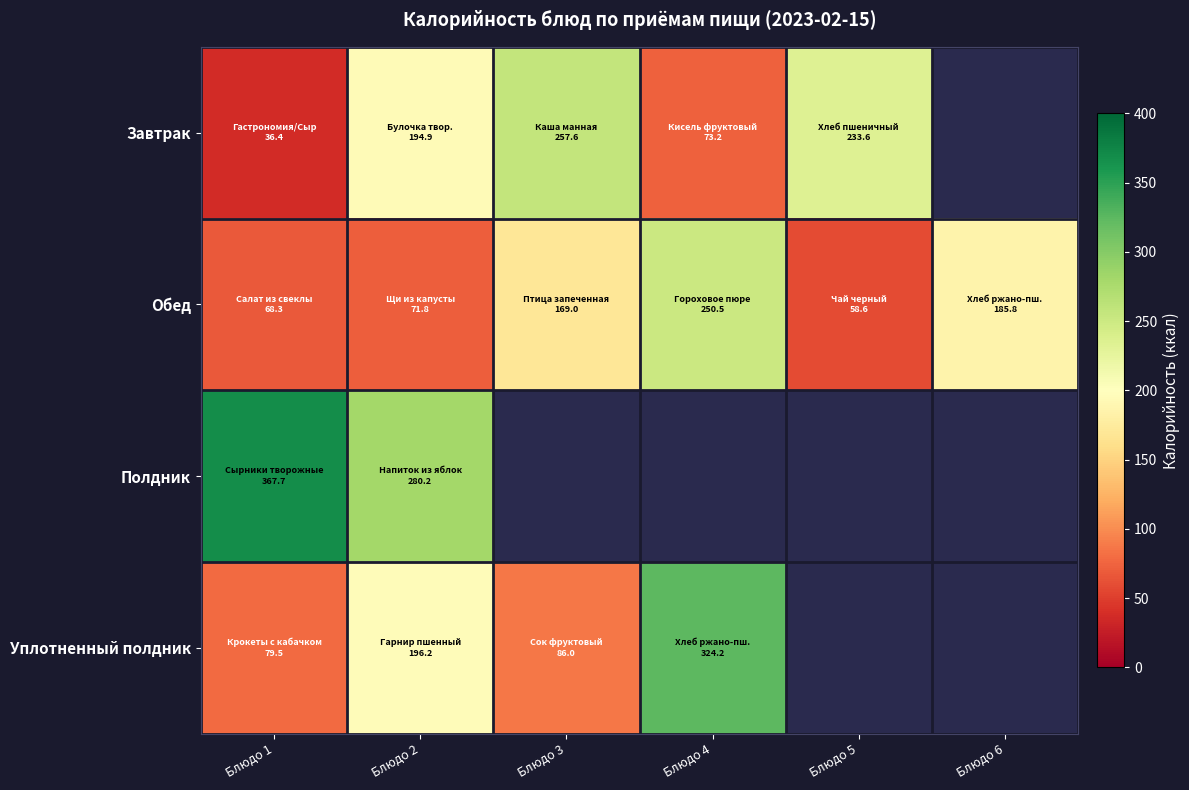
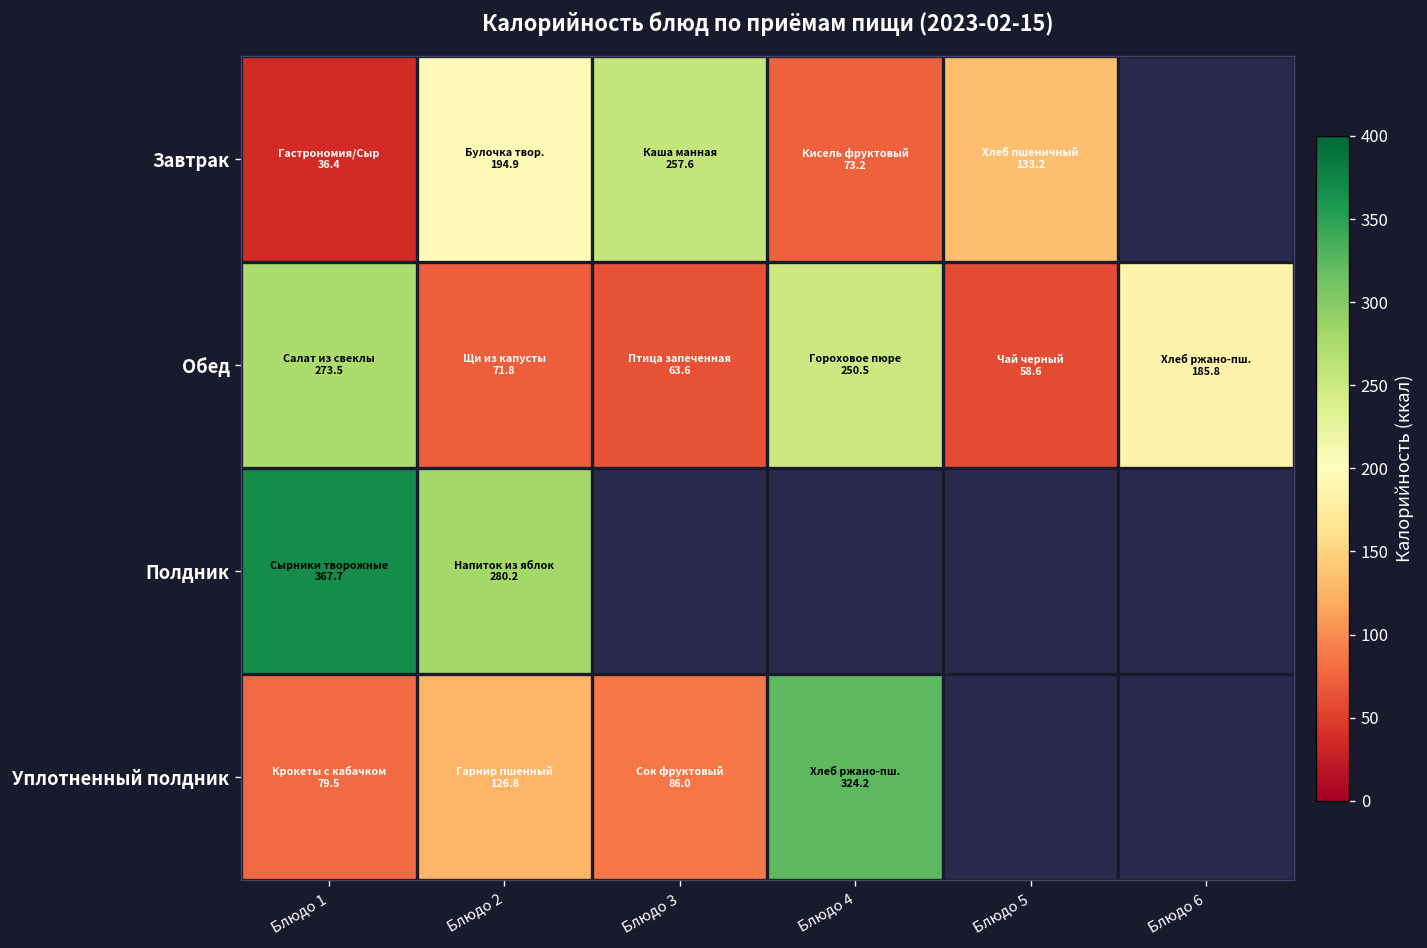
Завтрак, Блюдо 5: 233.6 -> 133.2
Обед, Блюдо 1: 68.3 -> 273.5
Обед, Блюдо 3: 169.0 -> 63.6
Уплотненный полдник, Блюдо 2: 196.2 -> 126.8
